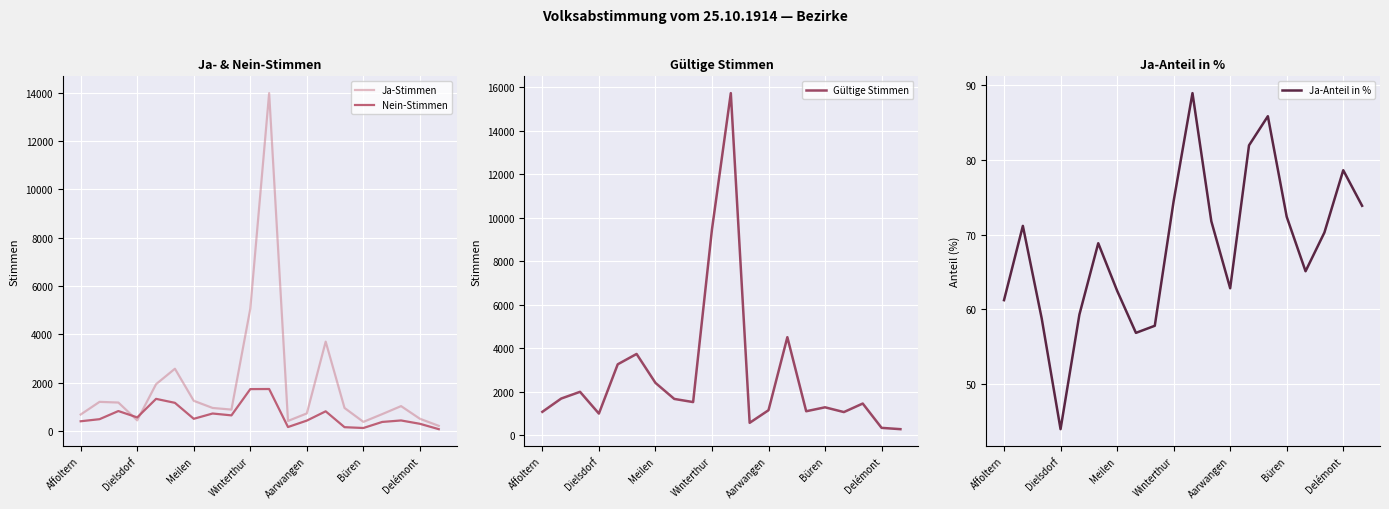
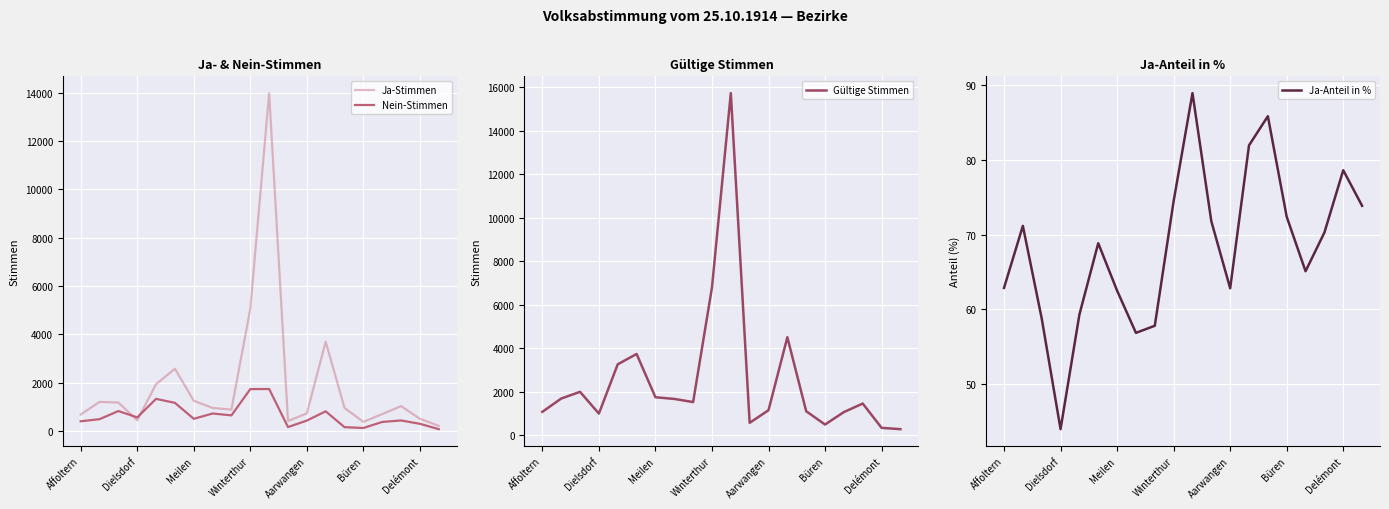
Gültige Stimmen, Meilen: 2400 -> 1800
Gültige Stimmen, Winterthur: 9500 -> 6800
Gültige Stimmen, Büren: 1300 -> 500
Ja-Anteil in %, Affoltern: 61 -> 63
